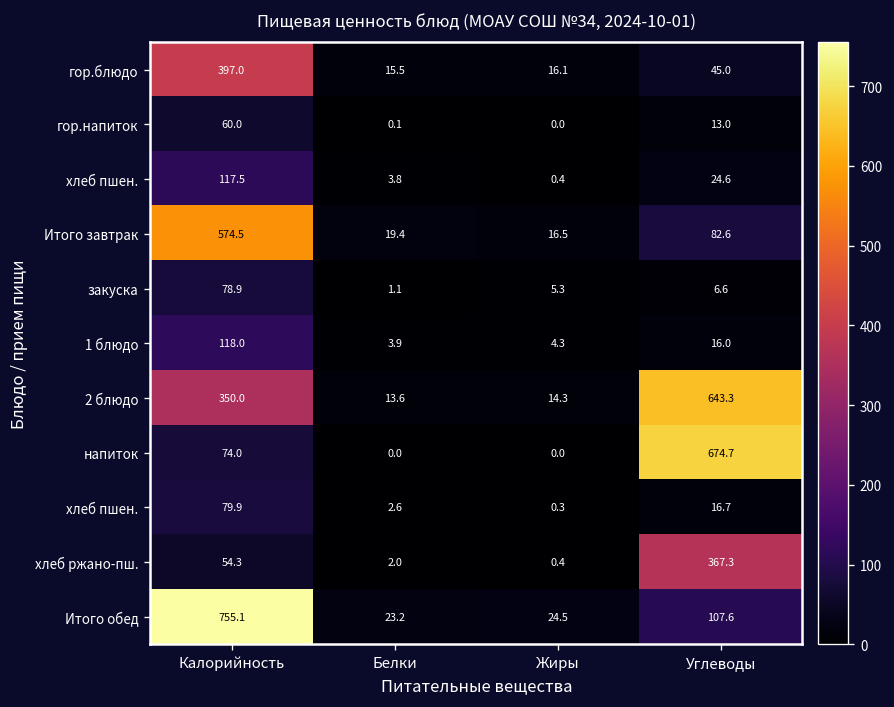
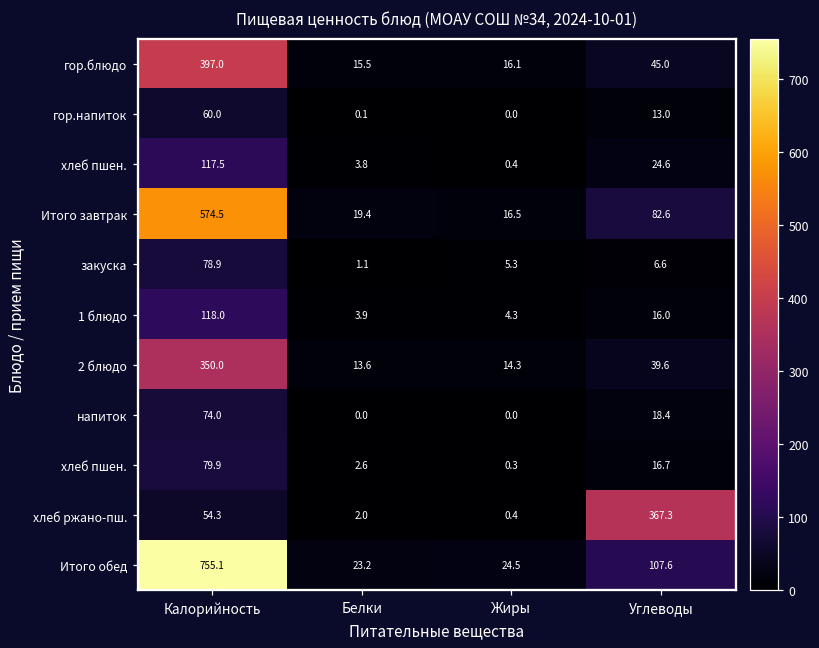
2 блюдо, Углеводы: 643.3 -> 39.6
напиток, Углеводы: 674.7 -> 18.4
